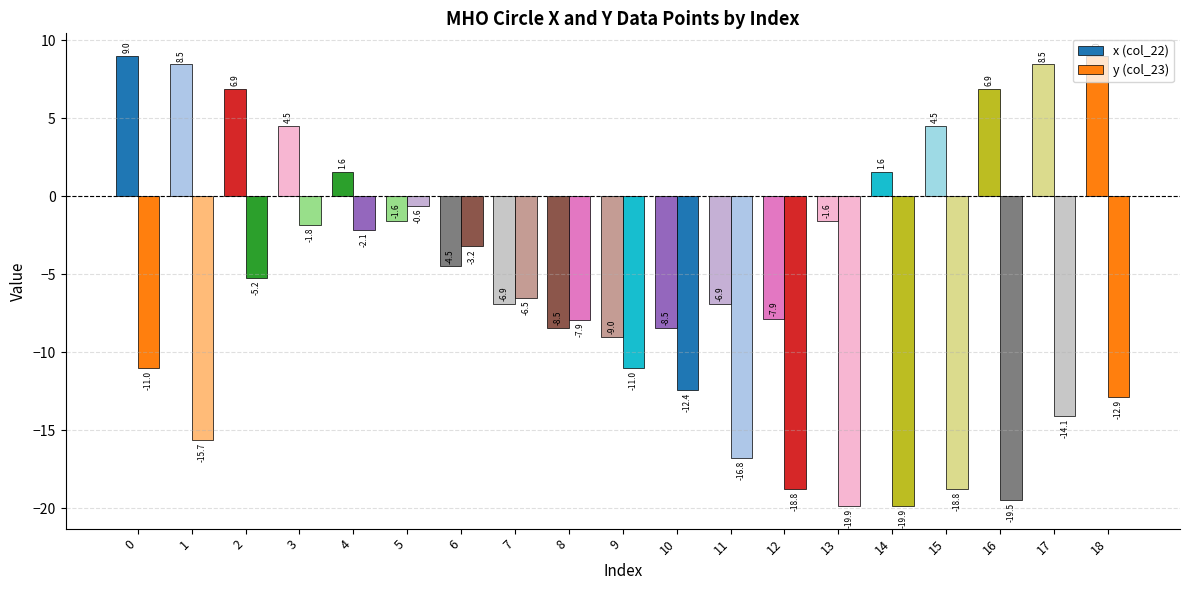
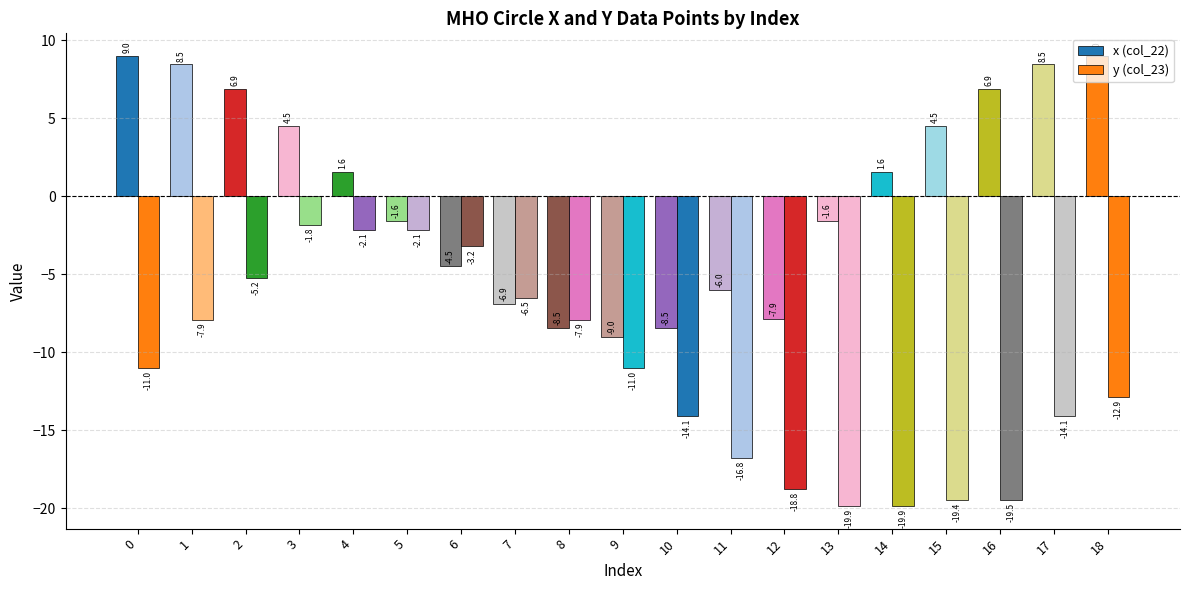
y (col_23), 1: -15.7 -> -7.9
y (col_23), 5: -0.6 -> -2.1
y (col_23), 10: -12.4 -> -14.1
x (col_22), 11: -6.9 -> -6.0
y (col_23), 15: -18.8 -> -19.4
